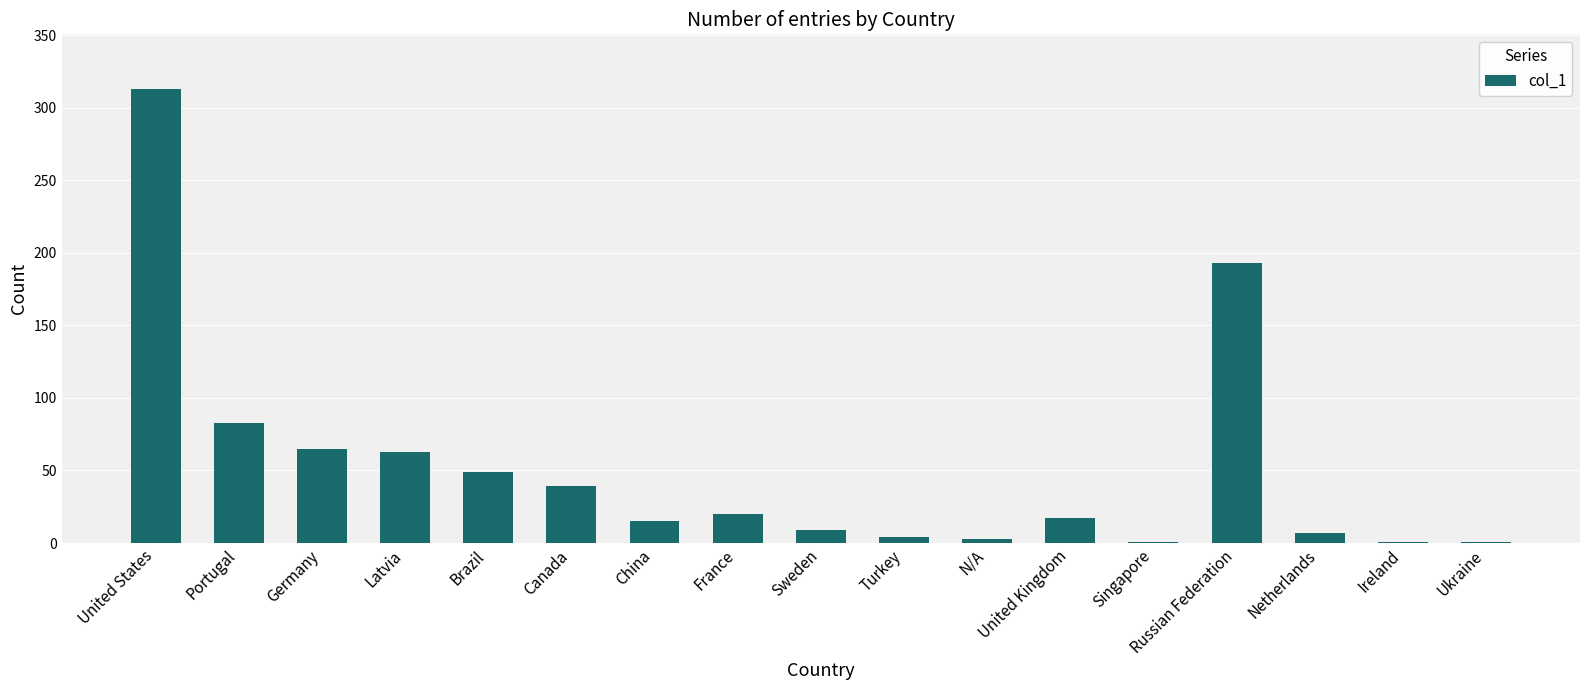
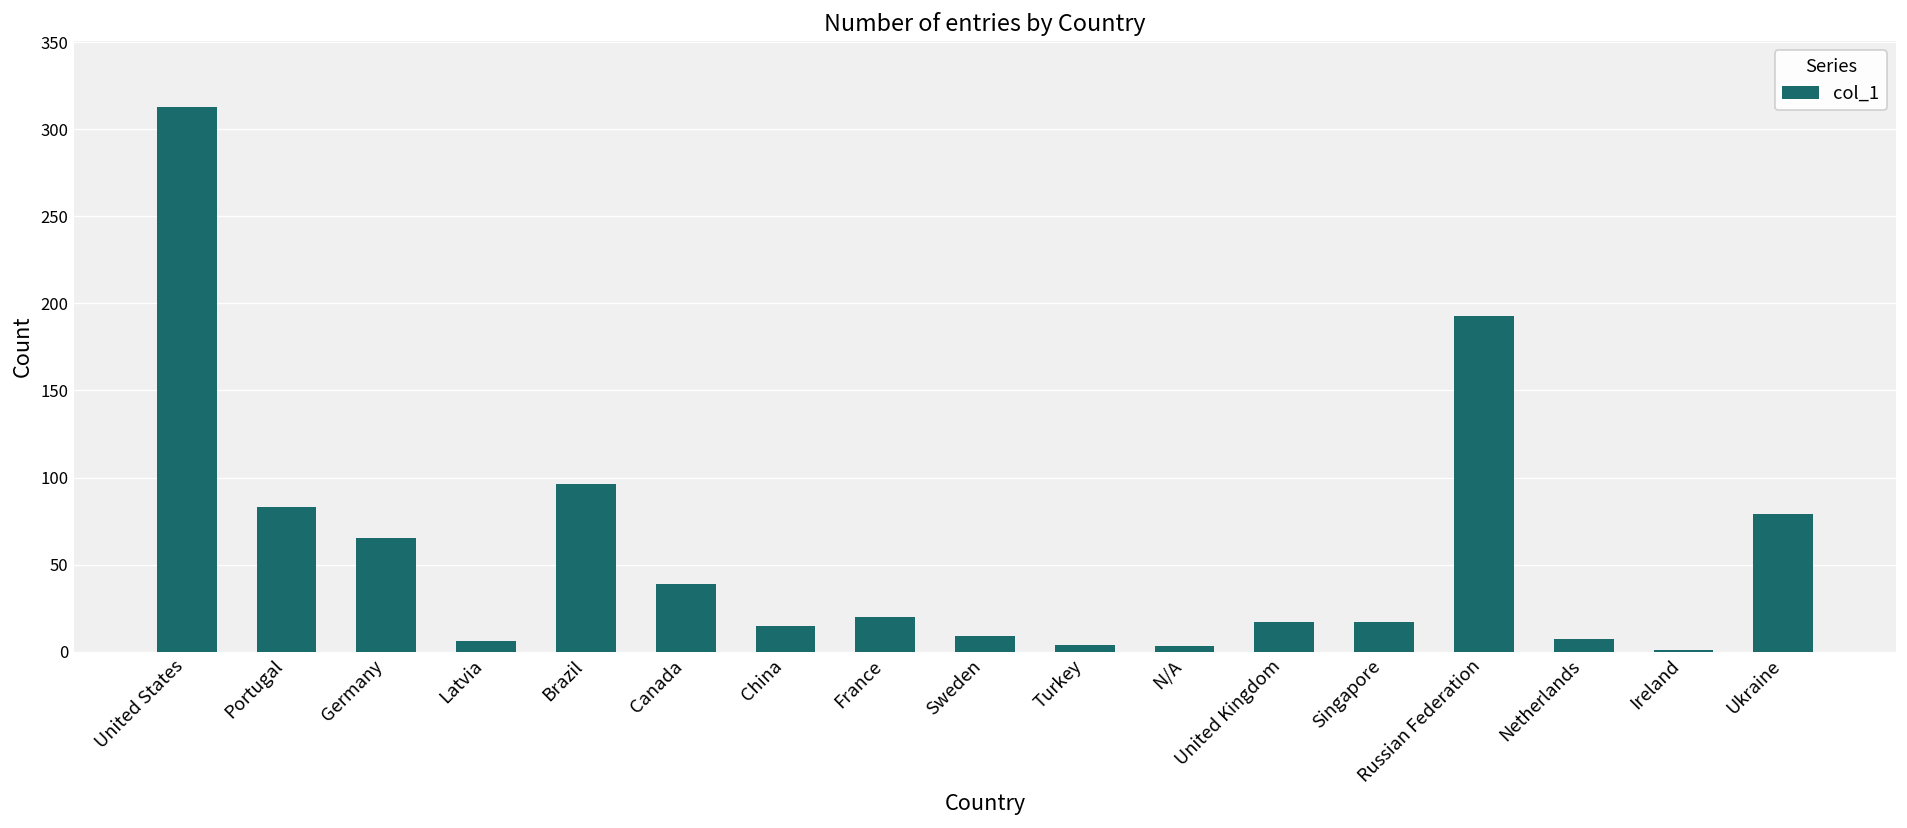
Latvia: 63 -> 6
Brazil: 49 -> 96
Singapore: 1 -> 17
Ukraine: 1 -> 79
